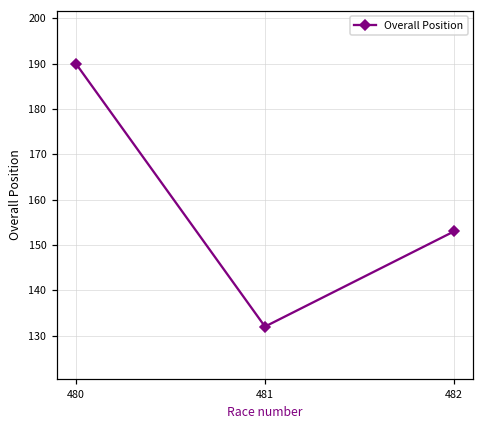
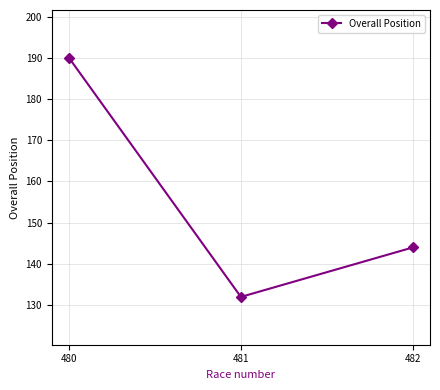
482: 153 -> 144
